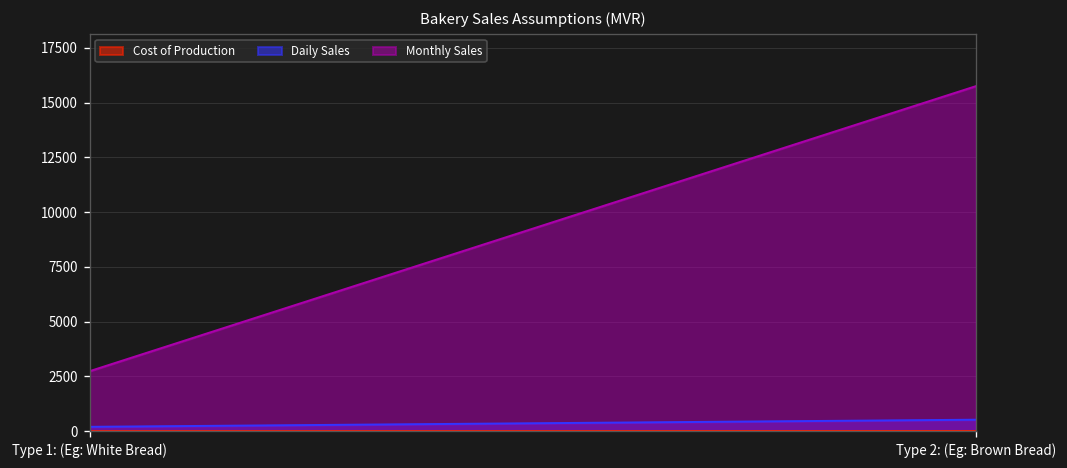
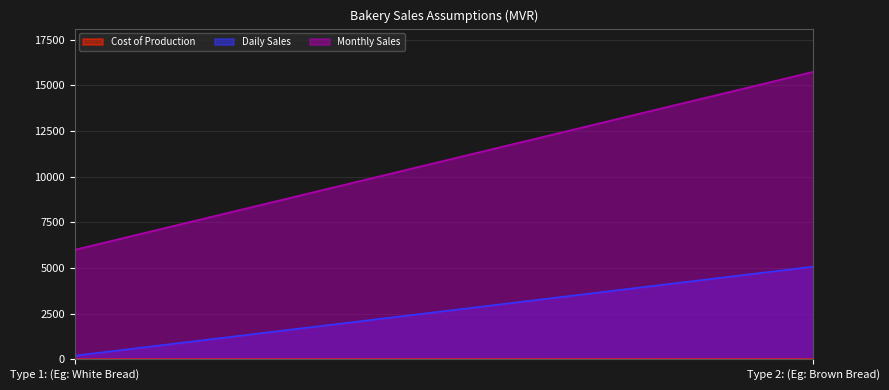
Monthly Sales, Type 1: (Eg: White Bread): 2700 -> 6000
Daily Sales, Type 2: (Eg: Brown Bread): 500 -> 5100
